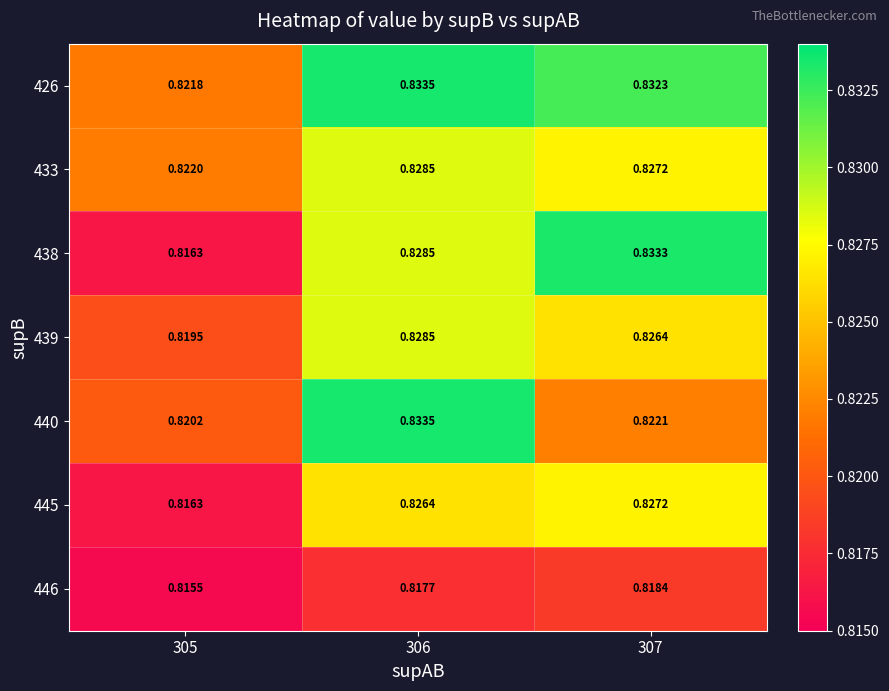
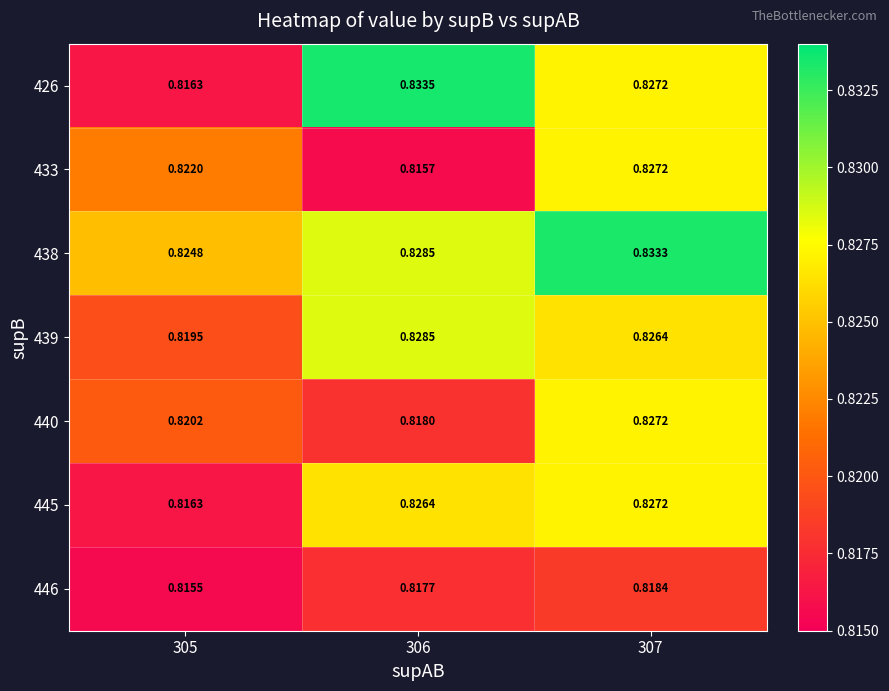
426, 305: 0.8218 -> 0.8163
426, 307: 0.8323 -> 0.8272
433, 306: 0.8285 -> 0.8157
438, 305: 0.8163 -> 0.8248
440, 306: 0.8335 -> 0.8180
440, 307: 0.8221 -> 0.8272
